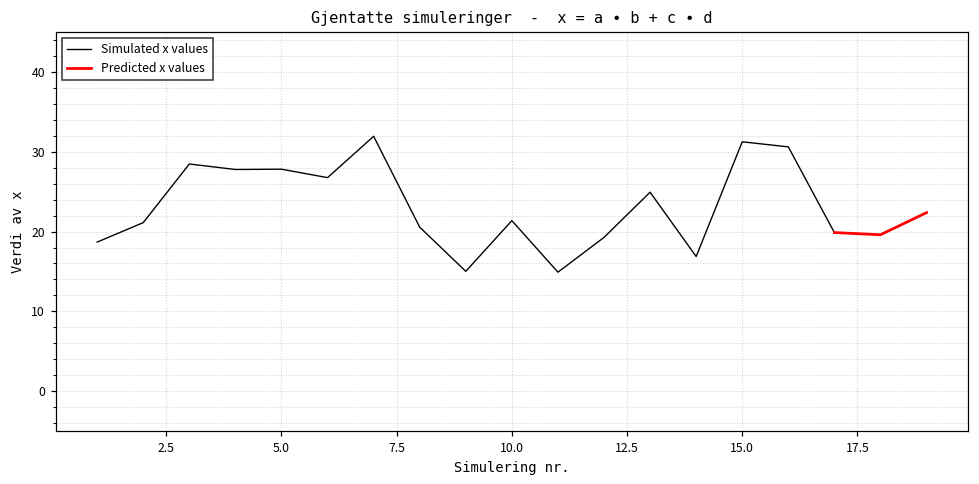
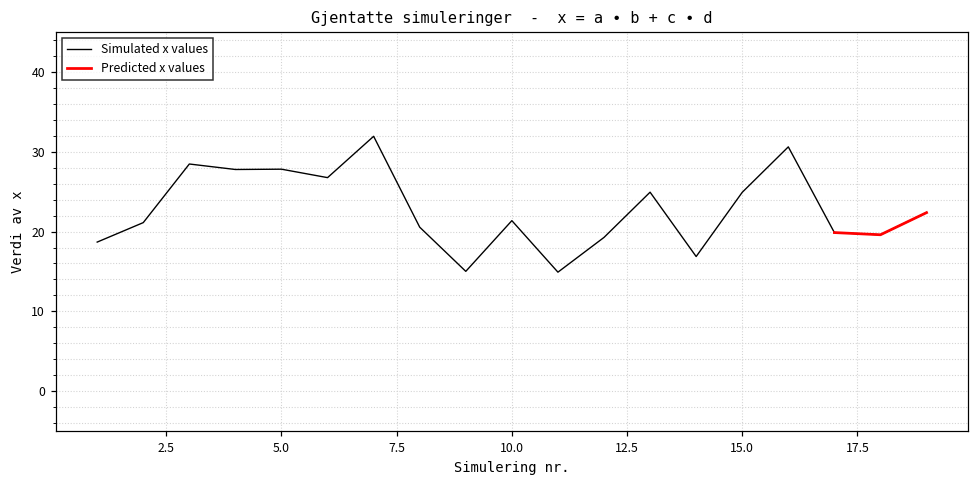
Simulated x values, 15.0: 31 -> 25
